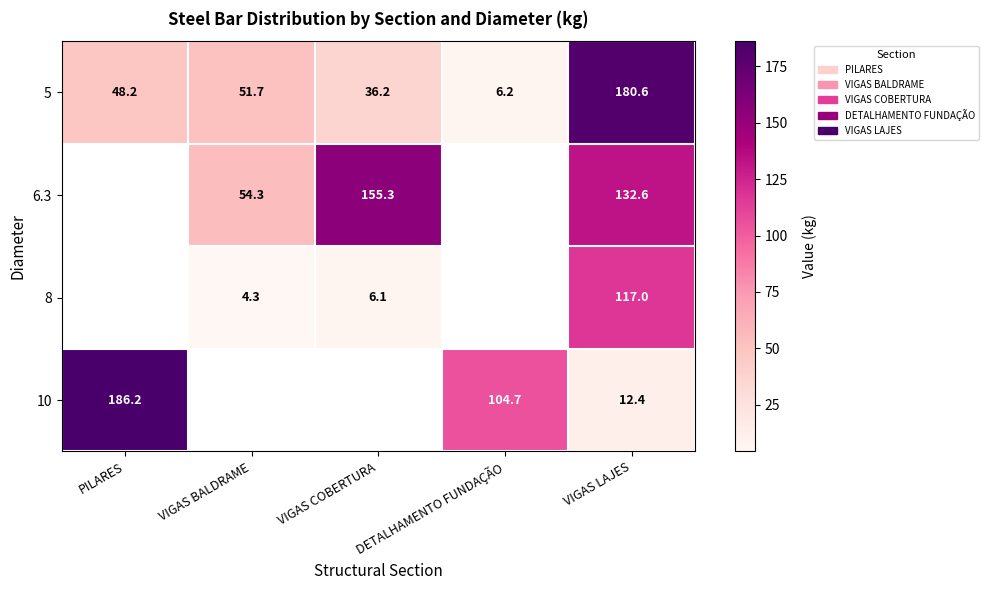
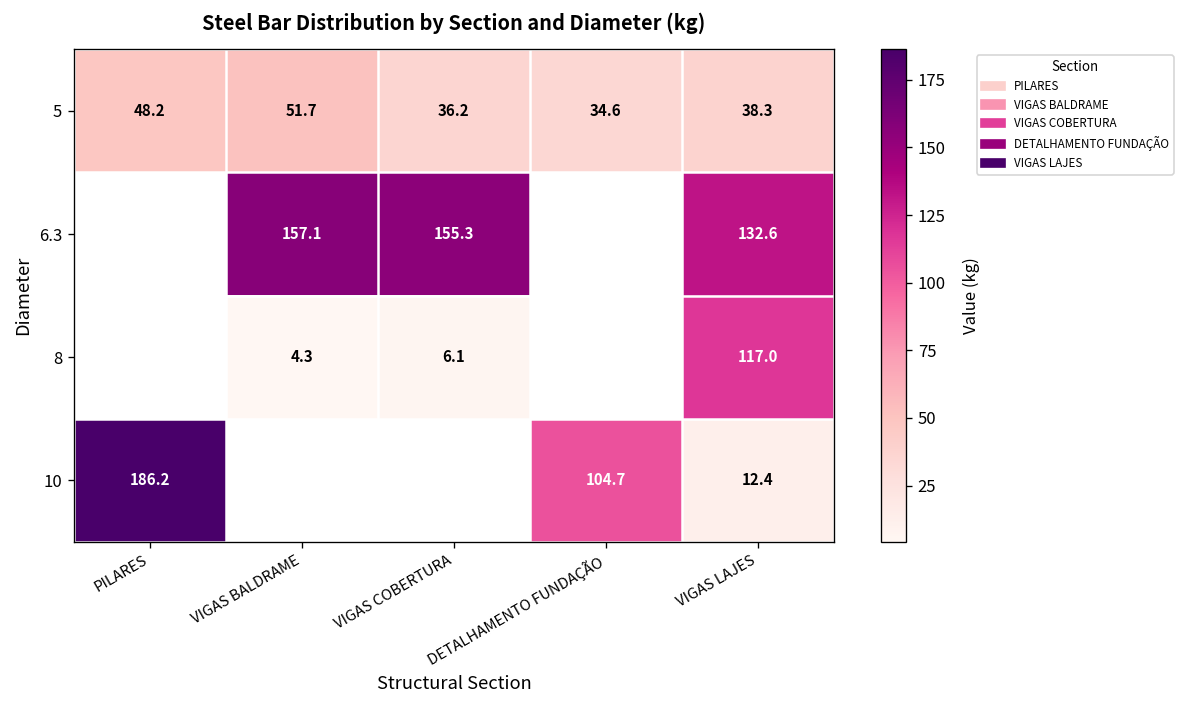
5, DETALHAMENTO FUNDAÇÃO: 6.2 -> 34.6
5, VIGAS LAJES: 180.6 -> 38.3
6.3, VIGAS BALDRAME: 54.3 -> 157.1
